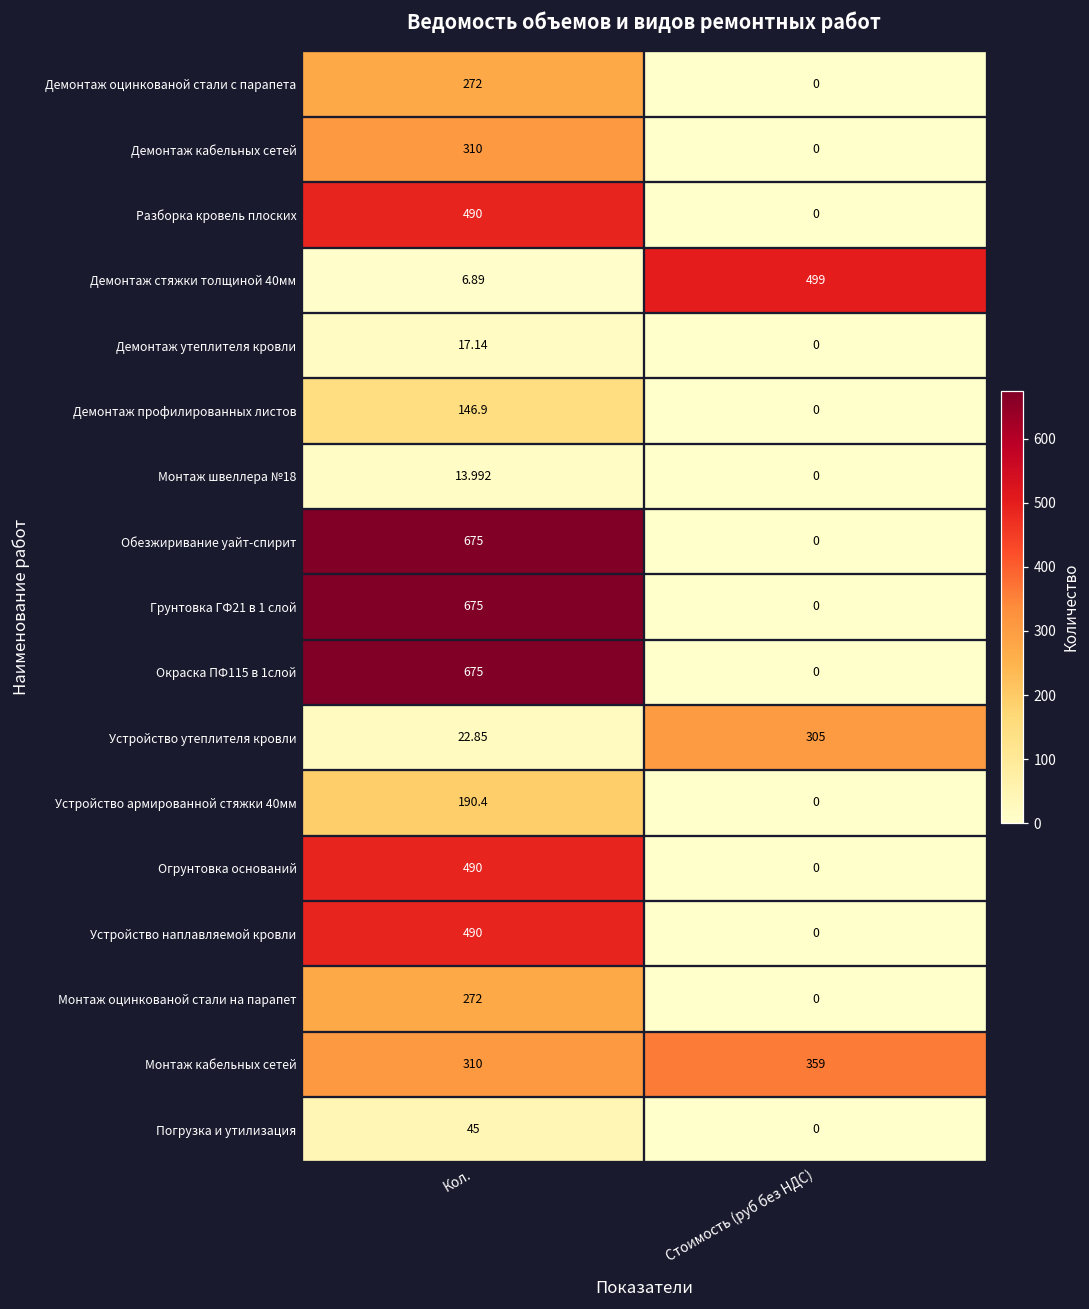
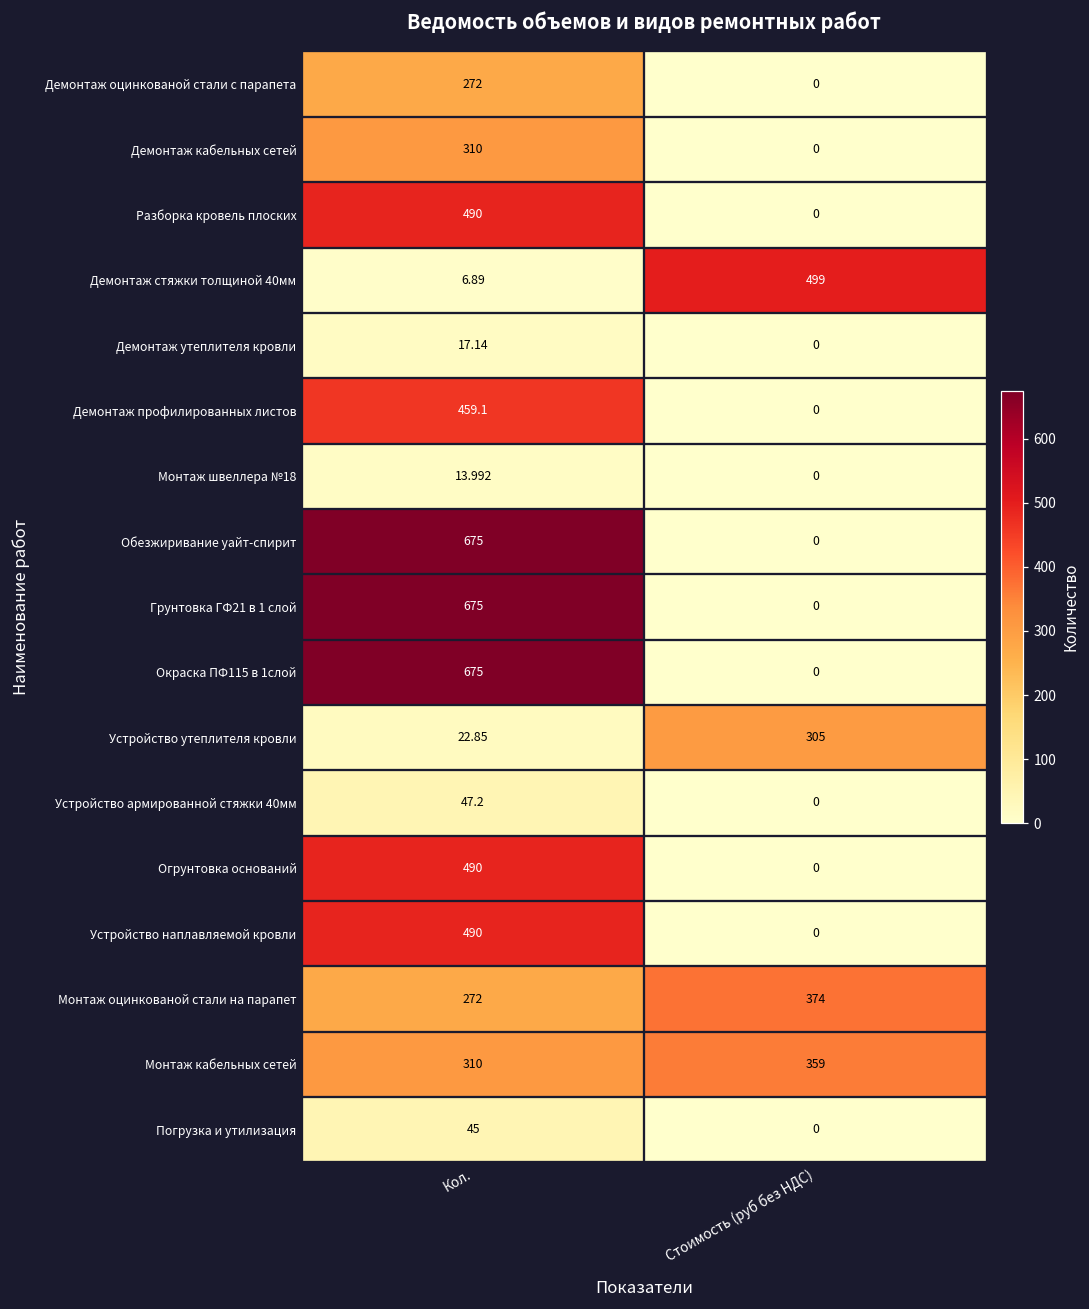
Демонтаж профилированных листов, Кол.: 146.9 -> 459.1
Устройство армированной стяжки 40мм, Кол.: 190.4 -> 47.2
Монтаж оцинкованой стали на парапет, Стоимость (руб без НДС): 0 -> 374
